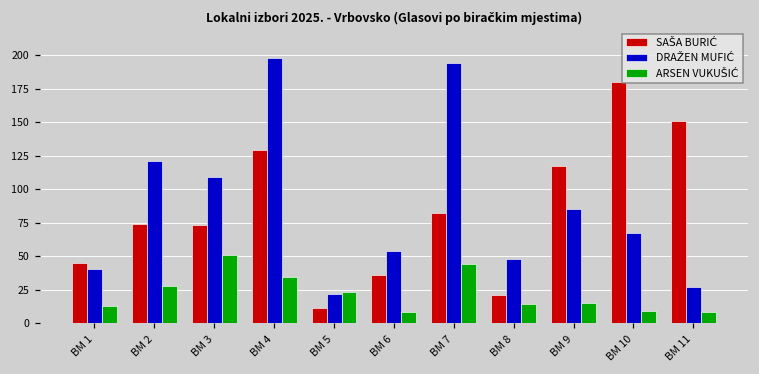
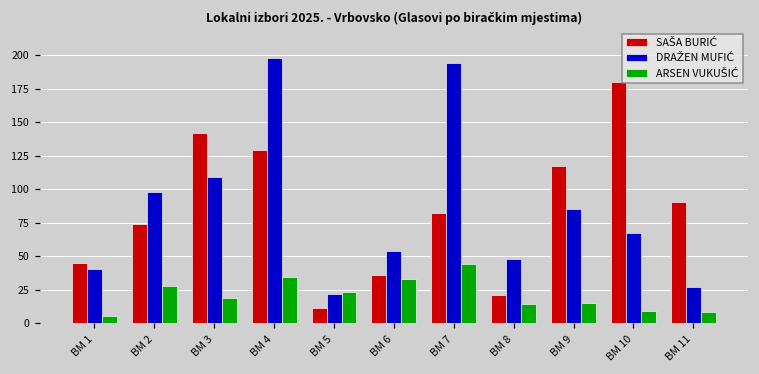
ARSEN VUKUŠIĆ, BM 1: 13 -> 5
DRAŽEN MUFIĆ, BM 2: 121 -> 98
SAŠA BURIĆ, BM 3: 73 -> 142
ARSEN VUKUŠIĆ, BM 3: 51 -> 19
ARSEN VUKUŠIĆ, BM 6: 8 -> 33
SAŠA BURIĆ, BM 11: 151 -> 90
